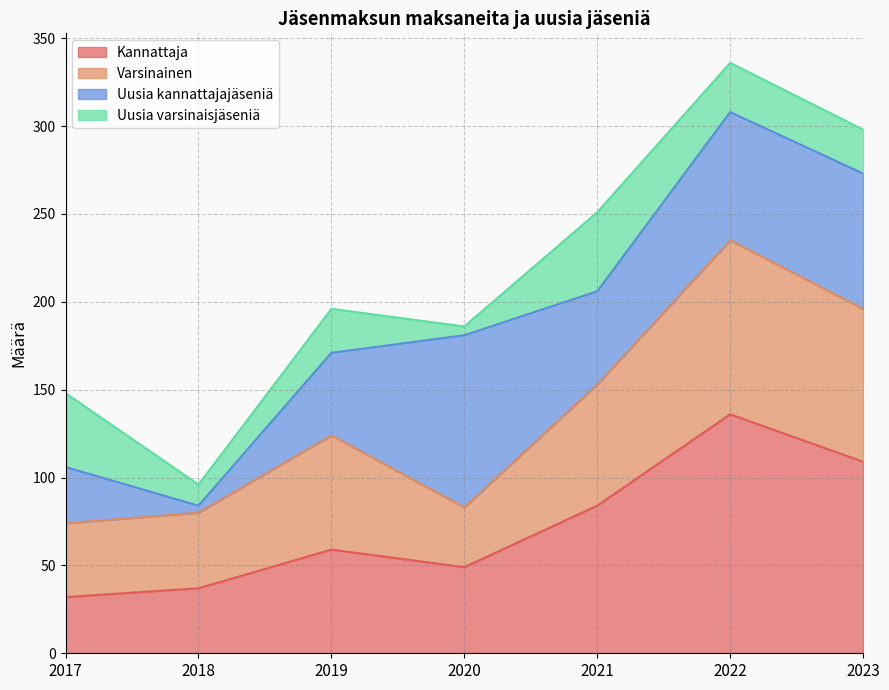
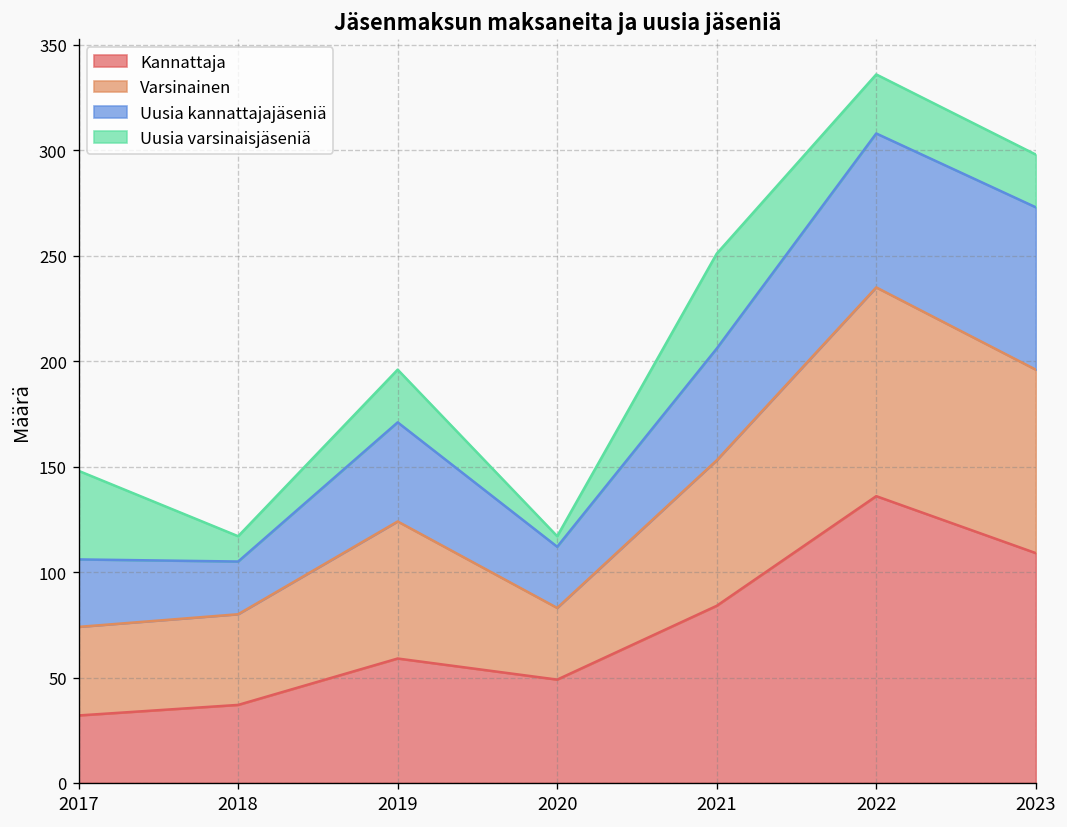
Uusia kannattajajäseniä, 2018: 4 -> 25
Uusia kannattajajäseniä, 2020: 98 -> 29
